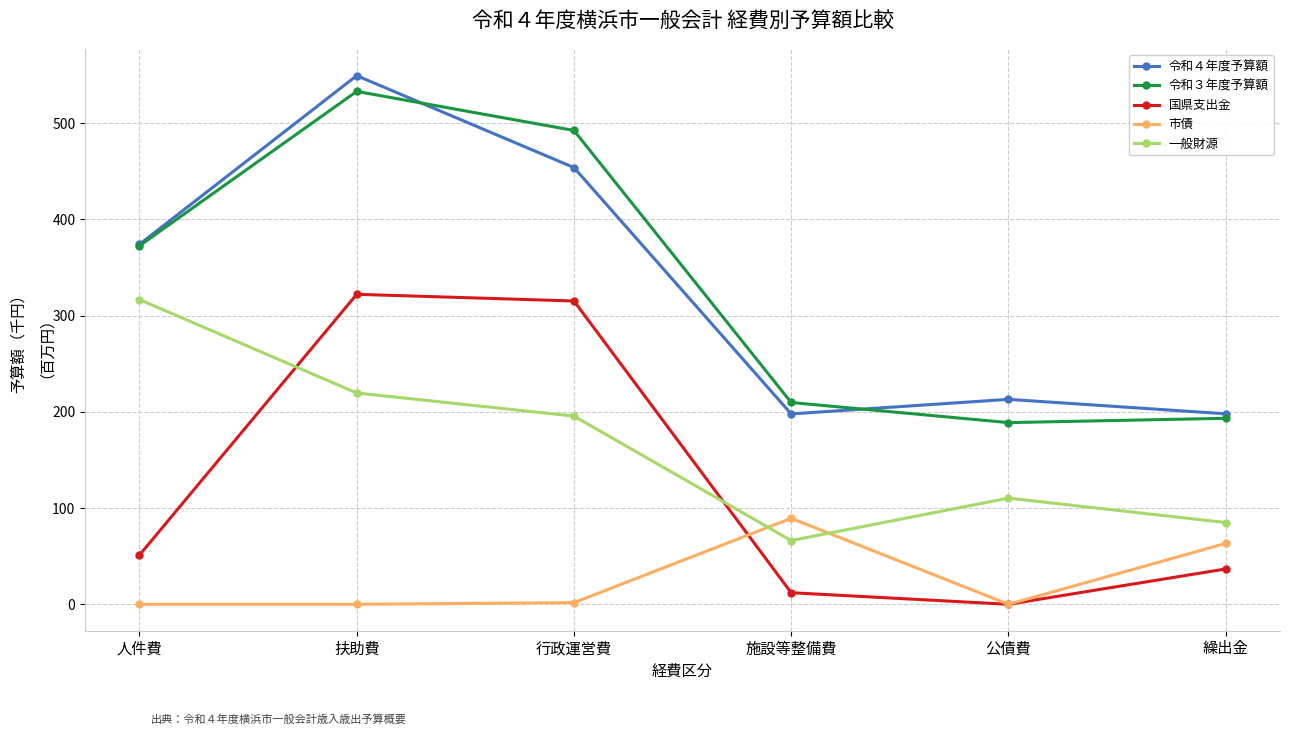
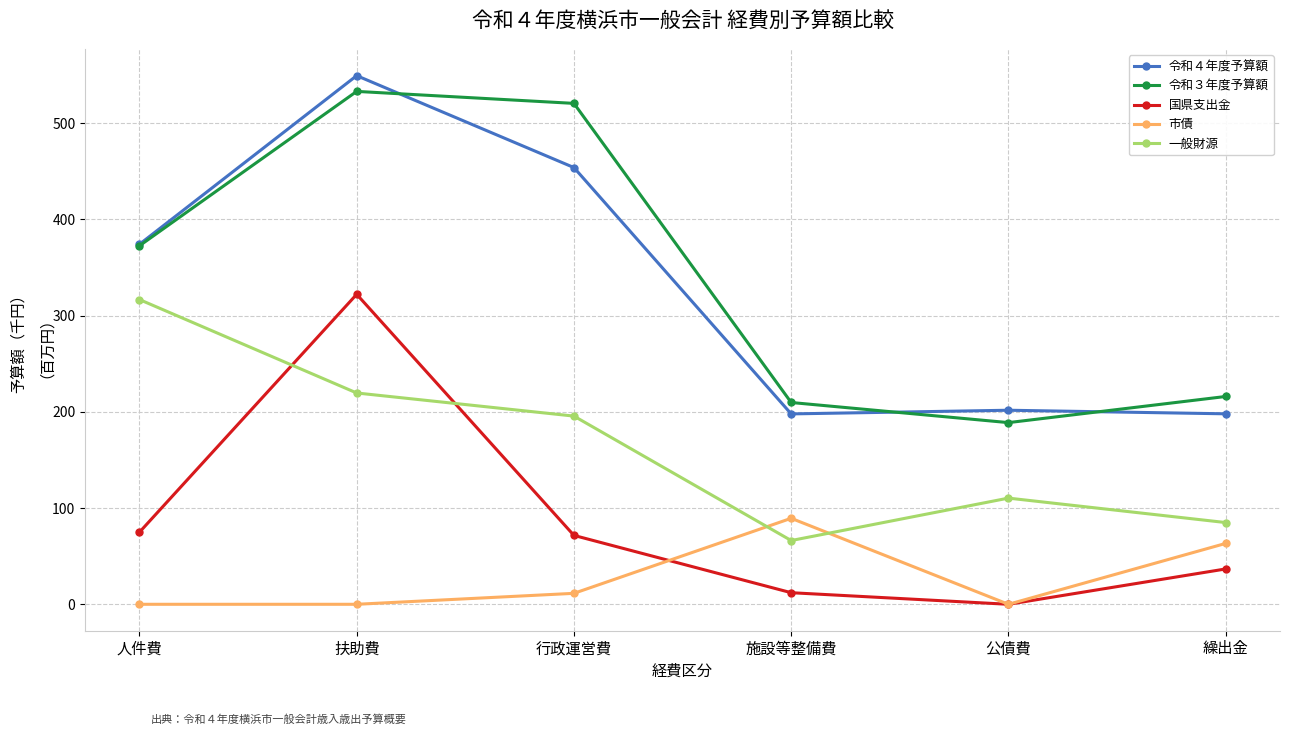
国県支出金, 人件費: 50 -> 70
令和３年度予算額, 行政運営費: 490 -> 520
国県支出金, 行政運営費: 320 -> 70
市債, 行政運営費: 0 -> 10
令和４年度予算額, 公債費: 210 -> 200
令和３年度予算額, 繰出金: 190 -> 220
